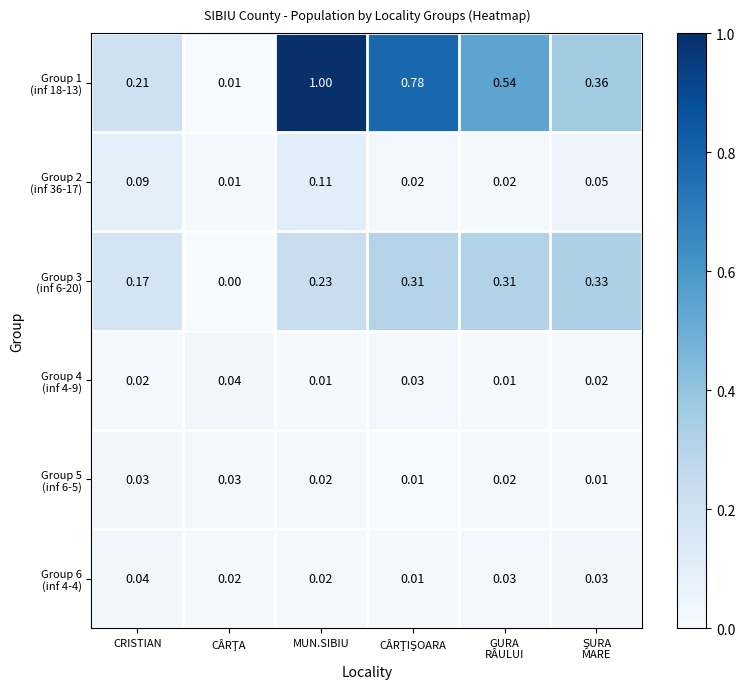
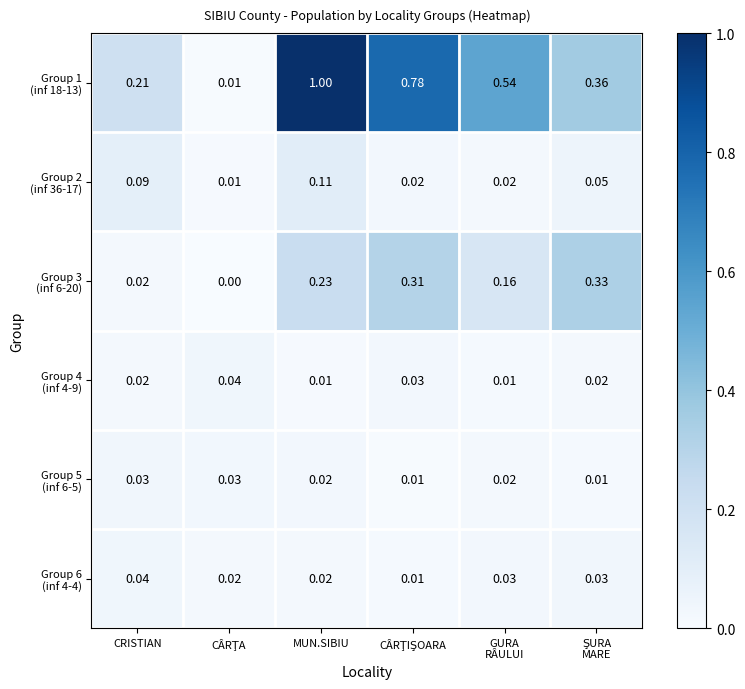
Group 3 (inf 6-20), CRISTIAN: 0.17 -> 0.02
Group 3 (inf 6-20), GURA RÂULUI: 0.31 -> 0.16
